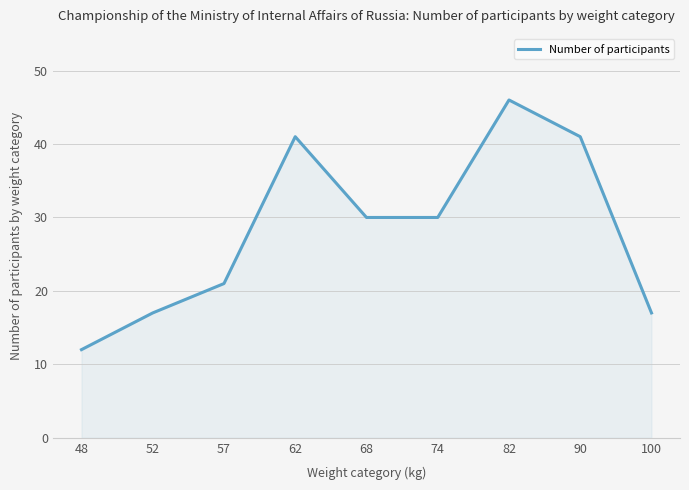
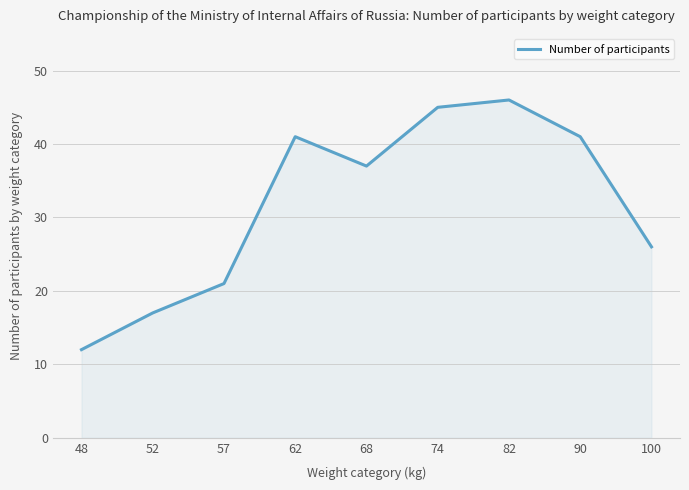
68: 30 -> 37
74: 30 -> 45
100: 17 -> 26
